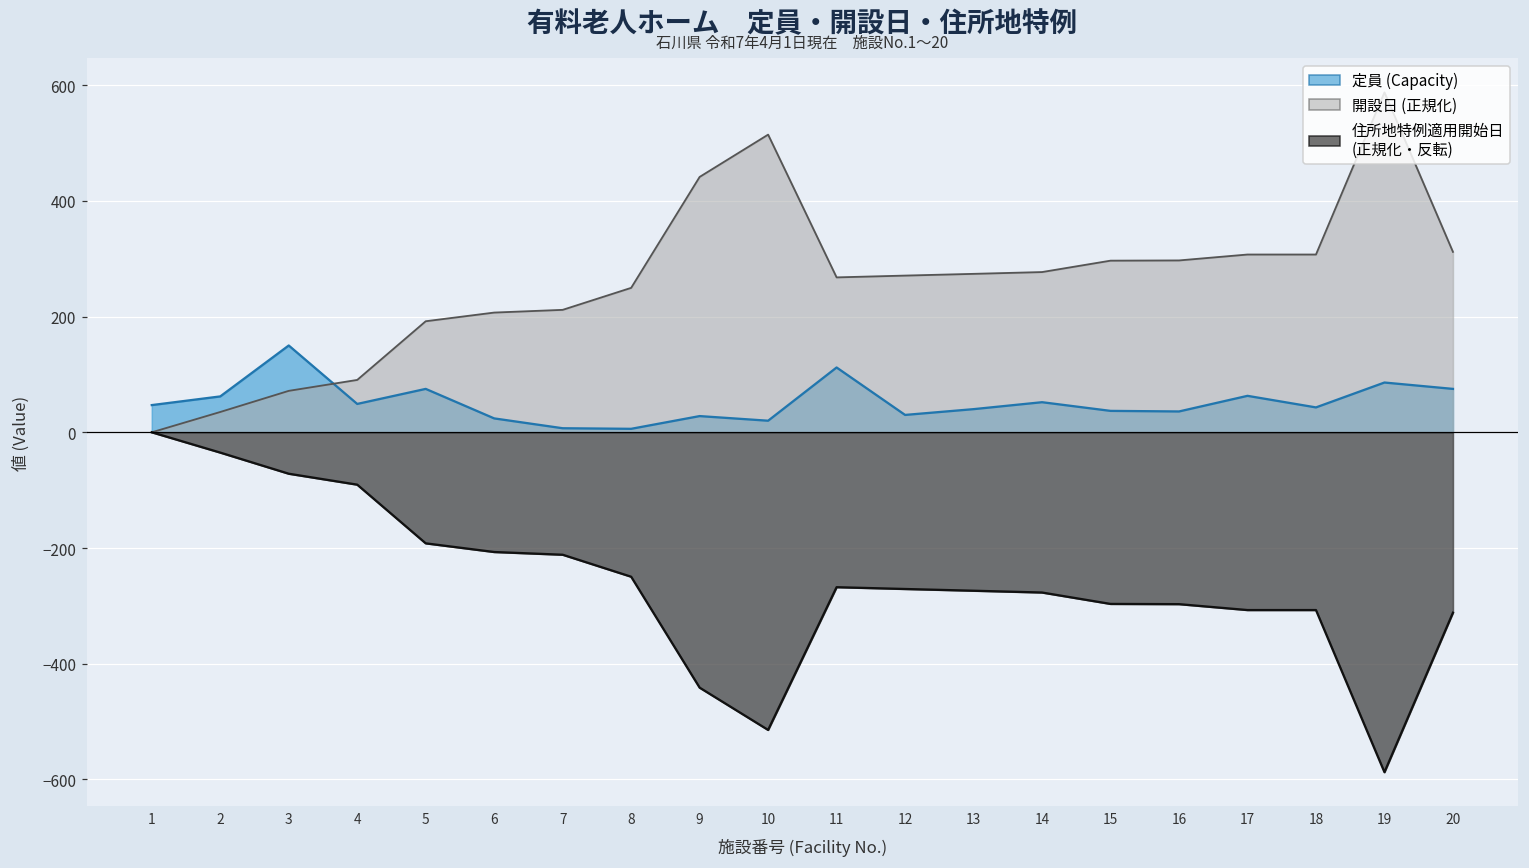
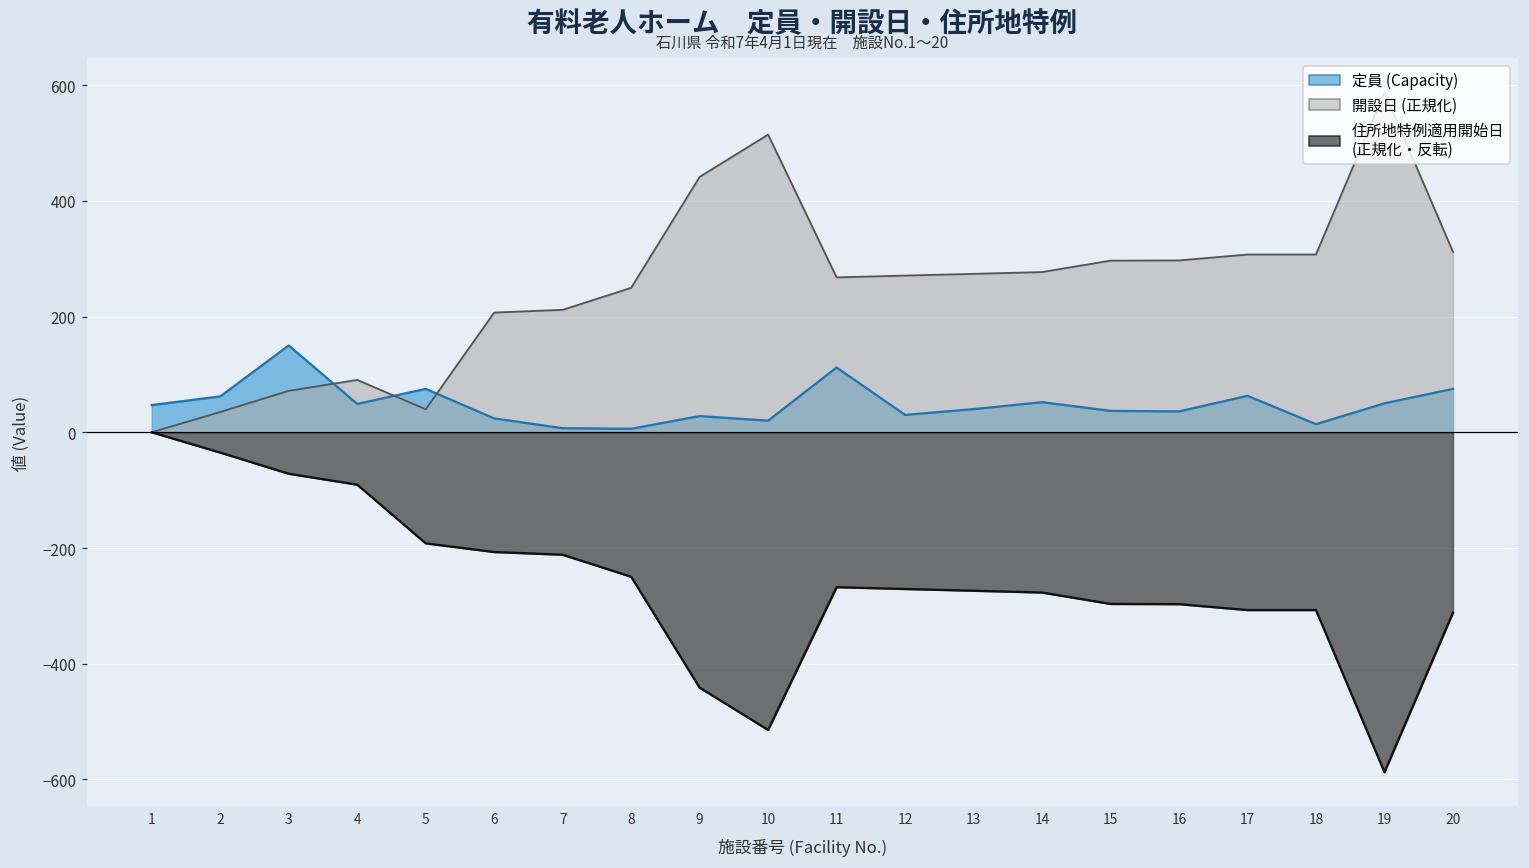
開設日 (正規化), 5: 190 -> 40
定員 (Capacity), 18: 40 -> 10
定員 (Capacity), 19: 90 -> 50
